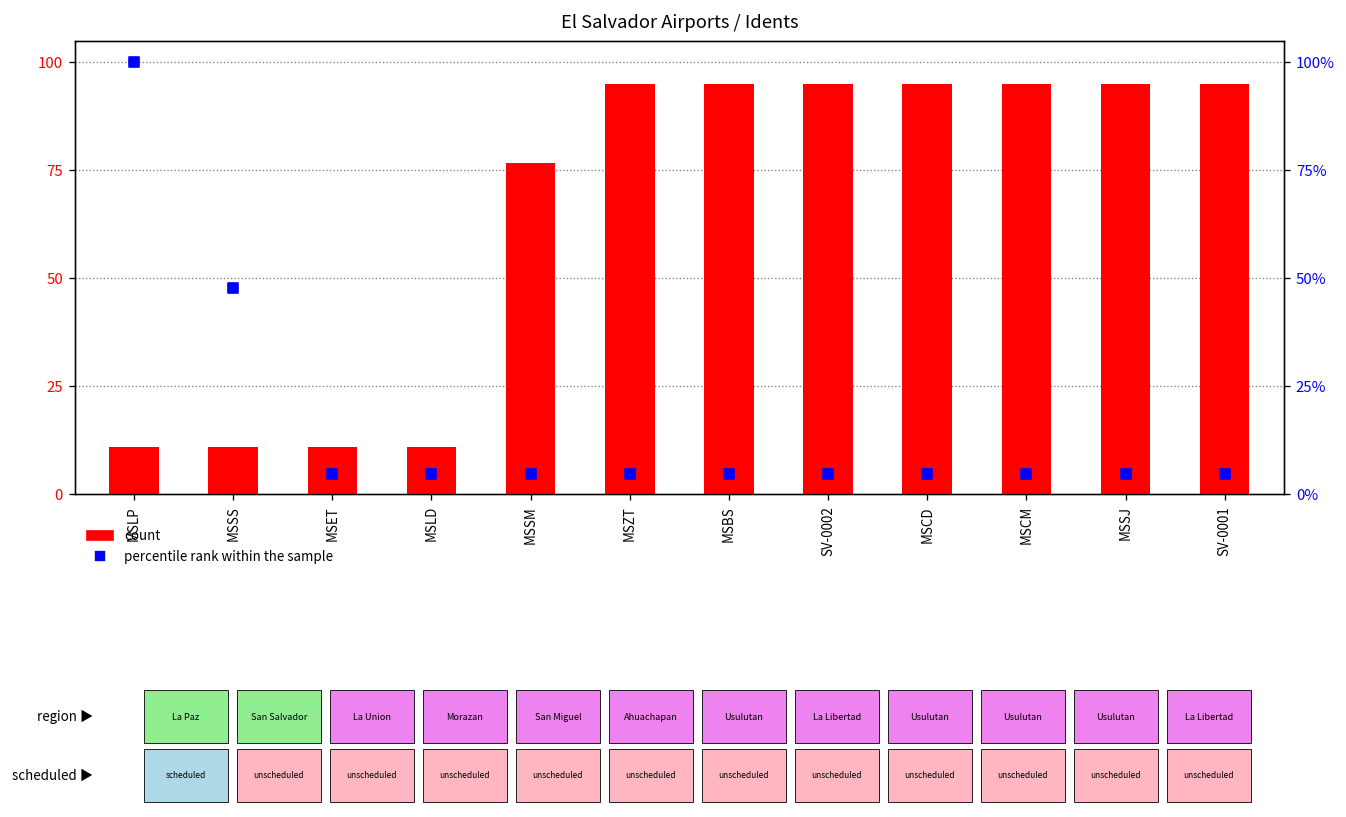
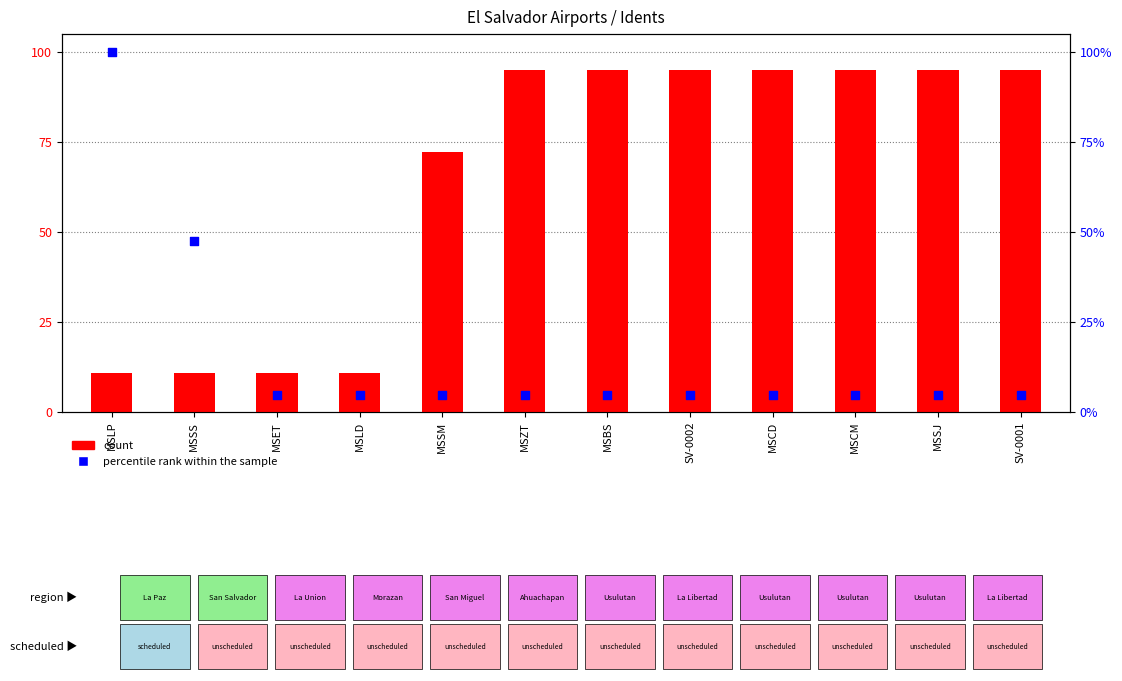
count, MSSM: 77 -> 72
